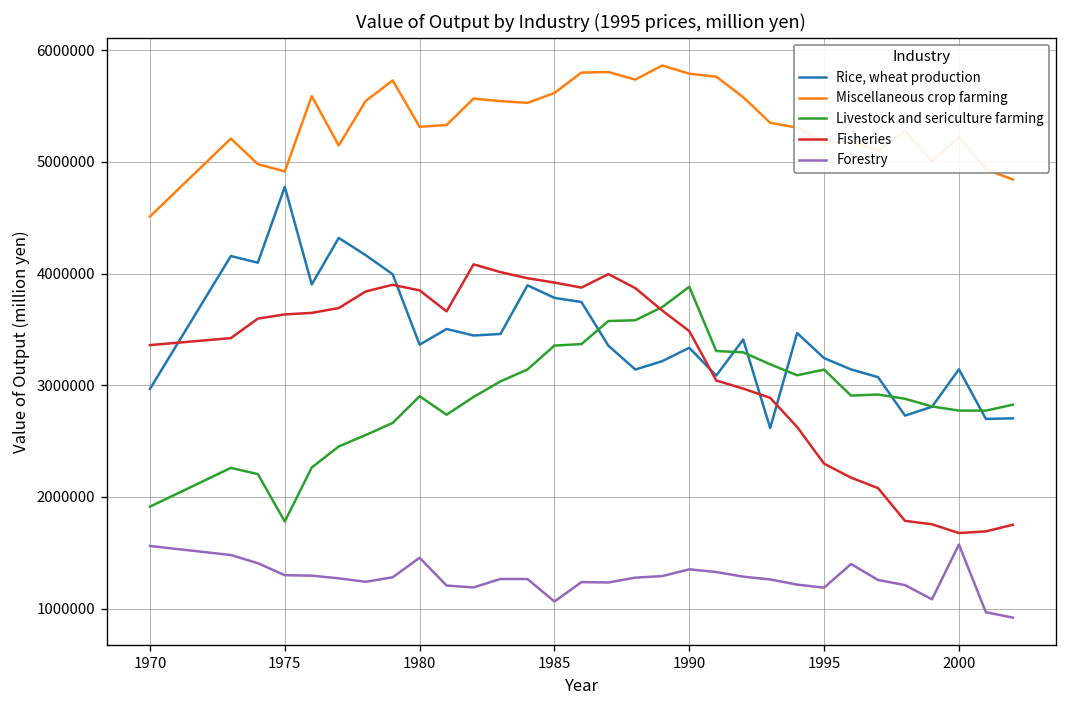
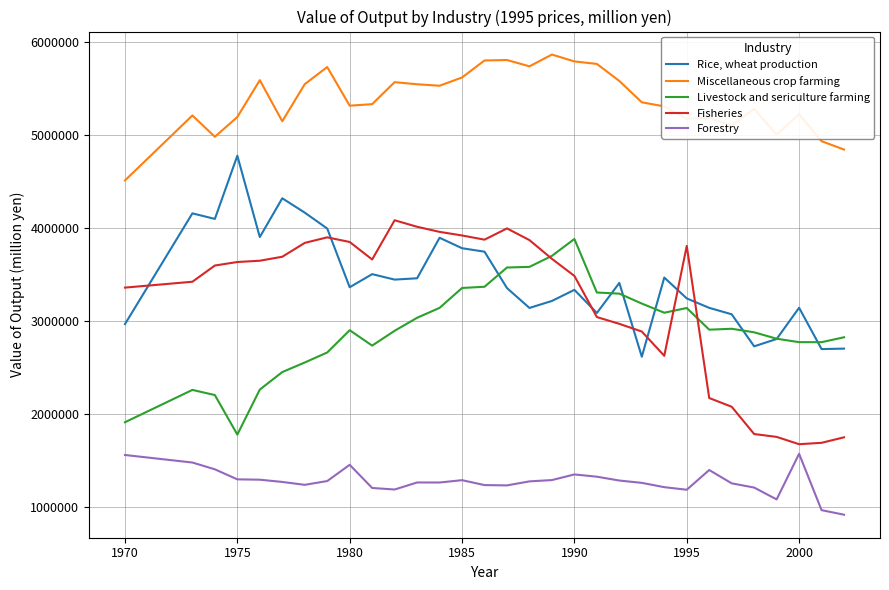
Miscellaneous crop farming, 1975: 4900000 -> 5200000
Forestry, 1985: 1100000 -> 1300000
Fisheries, 1995: 2300000 -> 3800000
